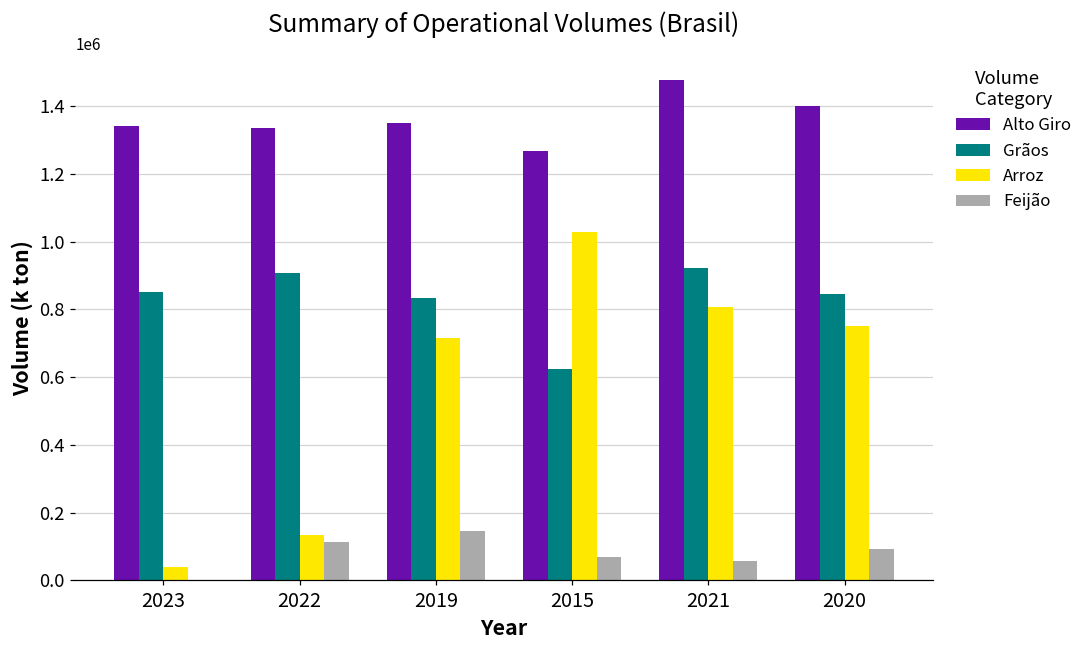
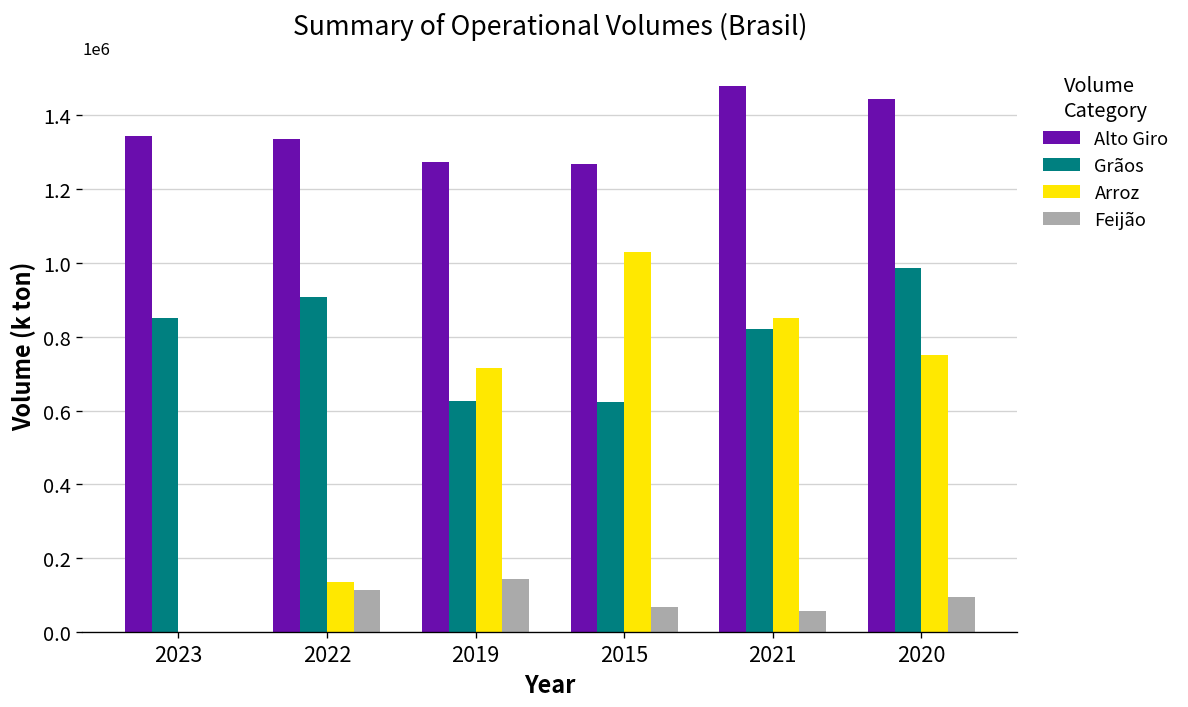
Arroz, 2023: 40000 -> 0
Alto Giro, 2019: 1350000 -> 1270000
Grãos, 2019: 840000 -> 620000
Grãos, 2021: 920000 -> 820000
Arroz, 2021: 810000 -> 850000
Alto Giro, 2020: 1400000 -> 1440000
Grãos, 2020: 840000 -> 990000
